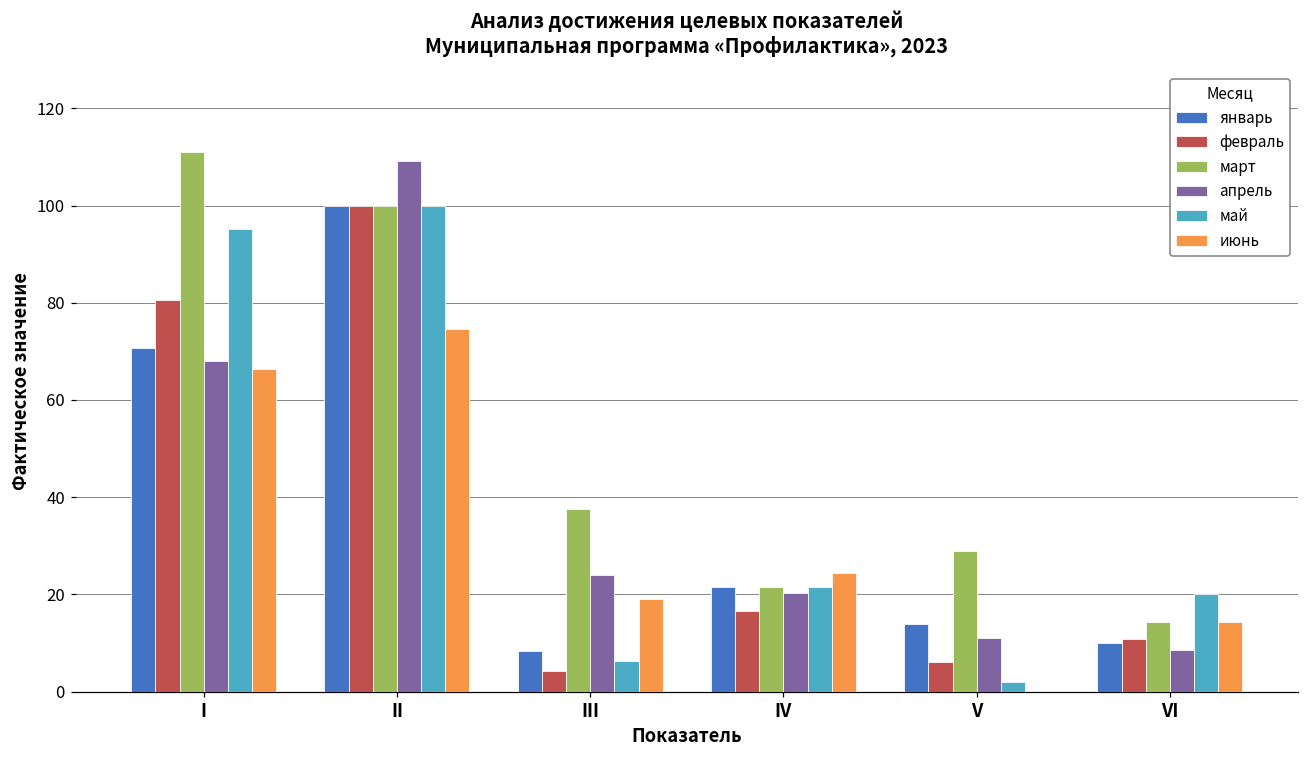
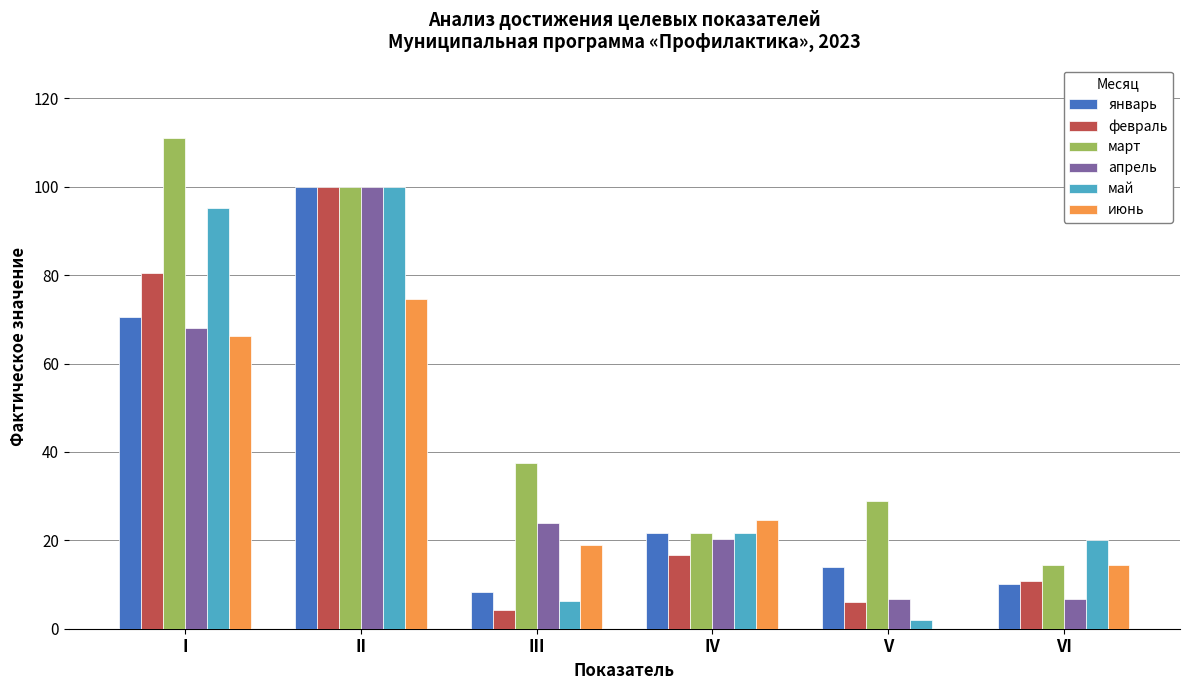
апрель, II: 109 -> 100
апрель, V: 11 -> 7
апрель, VI: 9 -> 7
